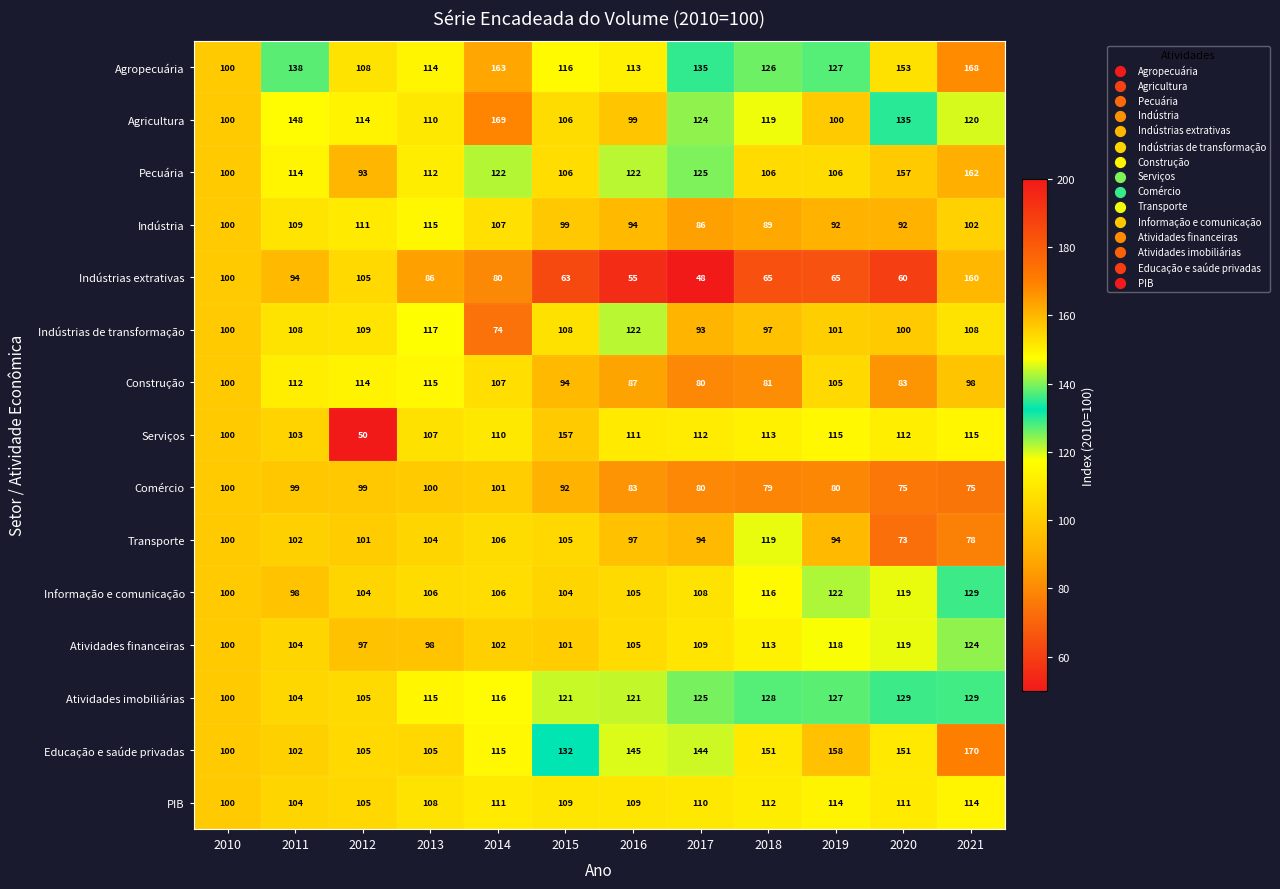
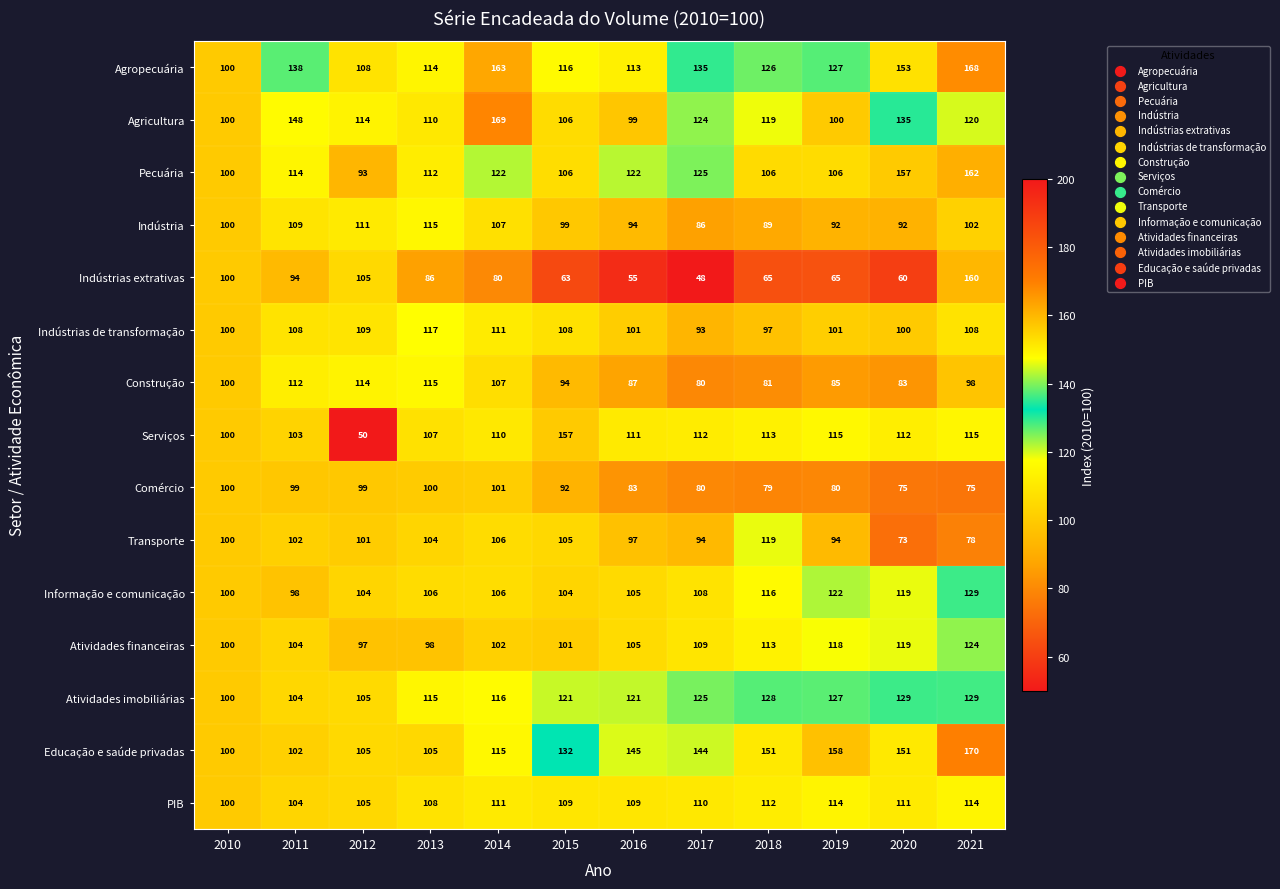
Indústrias de transformação, 2014: 74 -> 111
Indústrias de transformação, 2016: 122 -> 101
Construção, 2019: 105 -> 85
